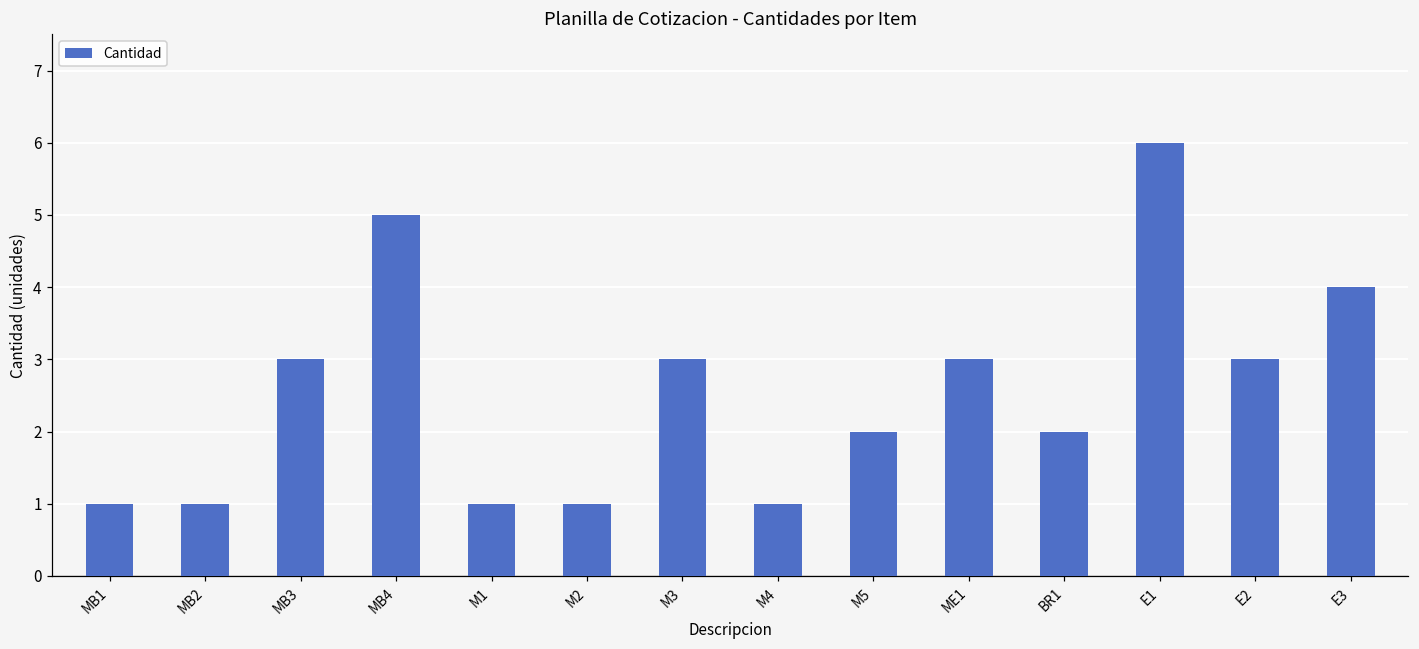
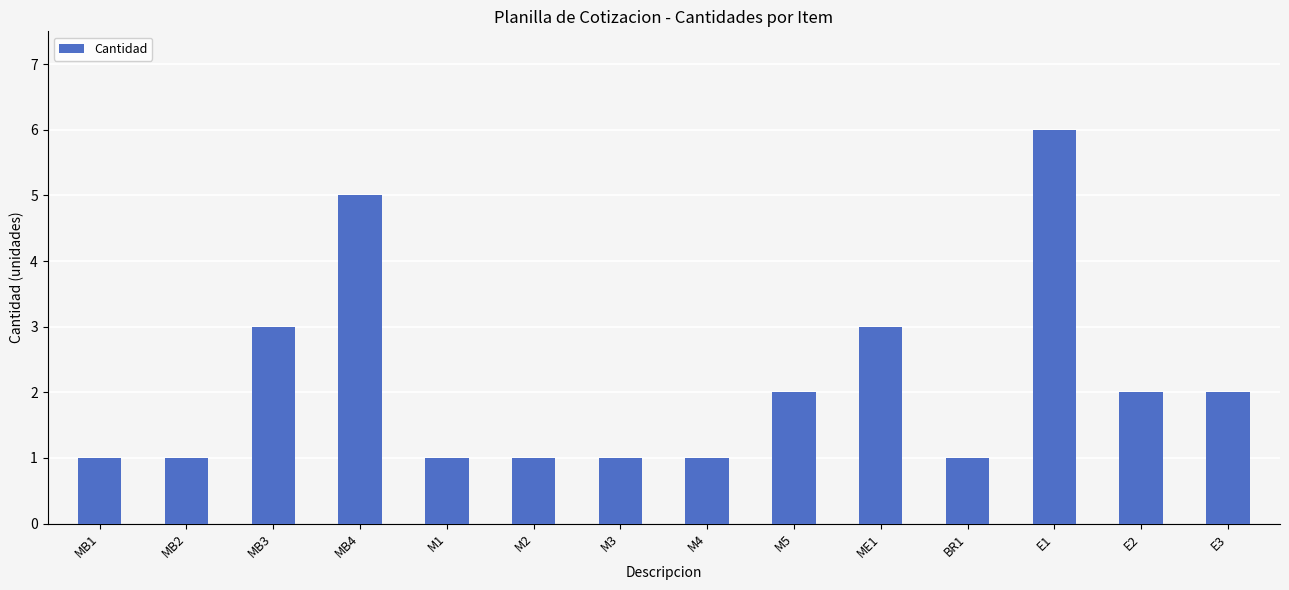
M3: 3 -> 1
BR1: 2 -> 1
E2: 3 -> 2
E3: 4 -> 2
